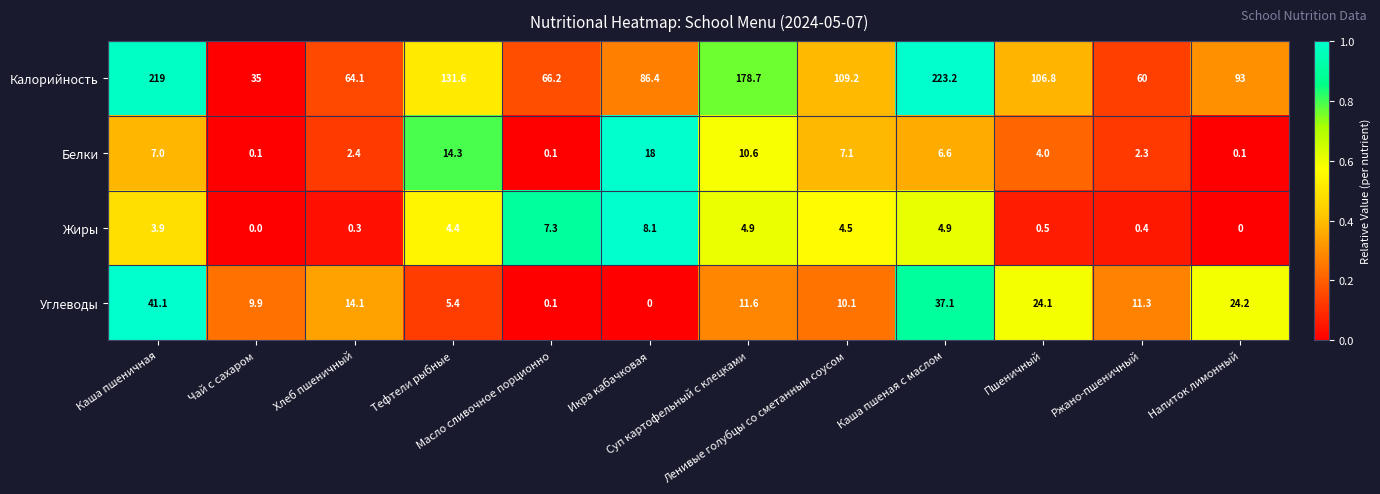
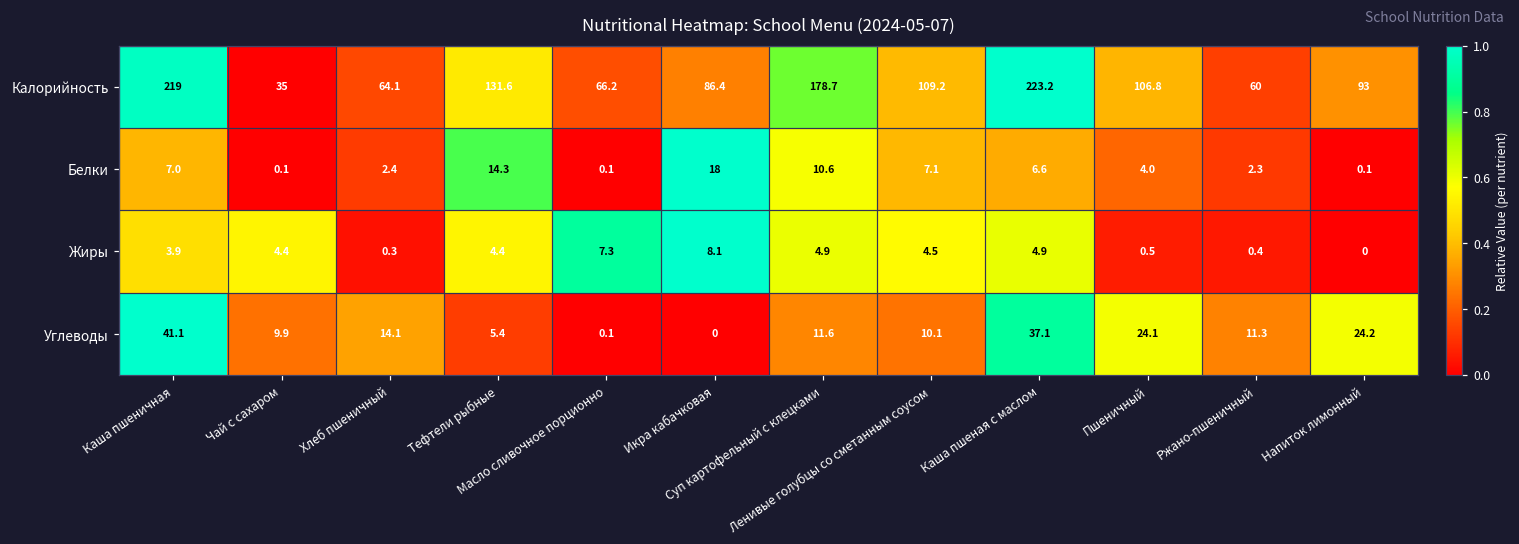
Жиры, Чай с сахаром: 0.0 -> 4.4
